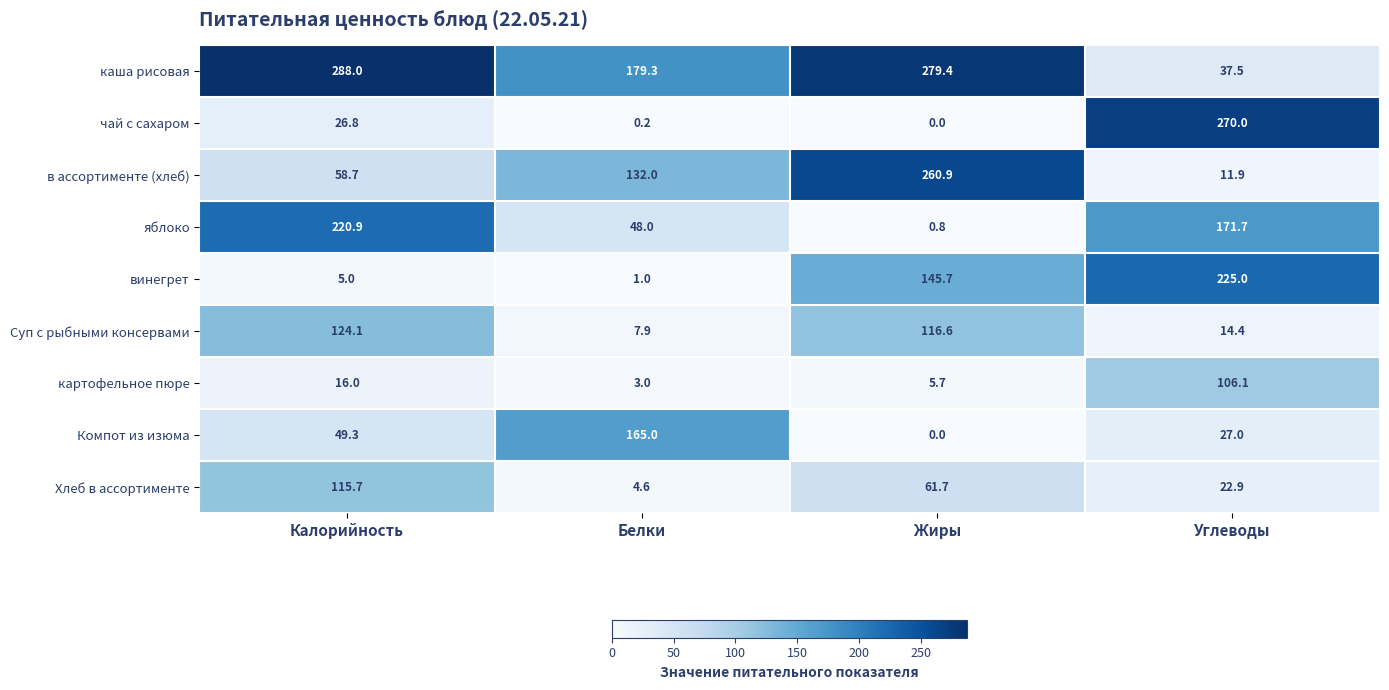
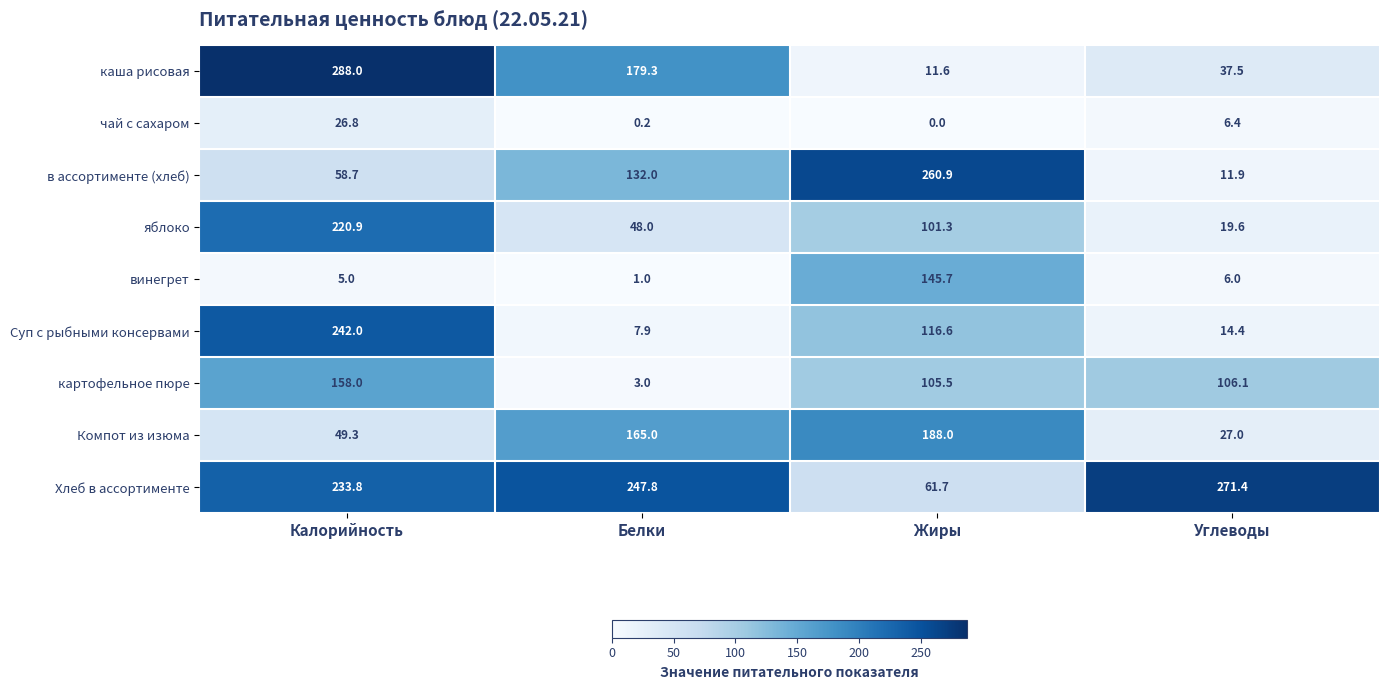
каша рисовая, Жиры: 279.4 -> 11.6
чай с сахаром, Углеводы: 270.0 -> 6.4
яблоко, Жиры: 0.8 -> 101.3
яблоко, Углеводы: 171.7 -> 19.6
винегрет, Углеводы: 225.0 -> 6.0
Суп с рыбными консервами, Калорийность: 124.1 -> 242.0
картофельное пюре, Калорийность: 16.0 -> 158.0
картофельное пюре, Жиры: 5.7 -> 105.5
Компот из изюма, Жиры: 0.0 -> 188.0
Хлеб в ассортименте, Калорийность: 115.7 -> 233.8
Хлеб в ассортименте, Белки: 4.6 -> 247.8
Хлеб в ассортименте, Углеводы: 22.9 -> 271.4
